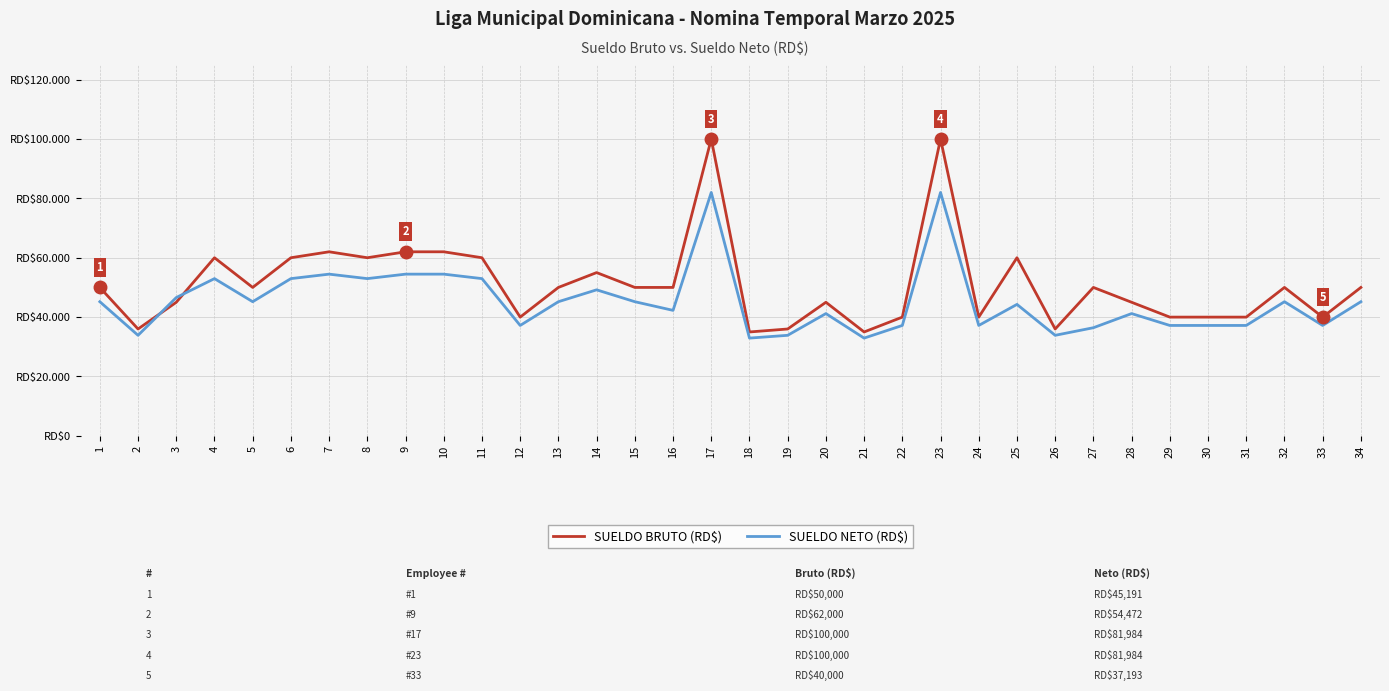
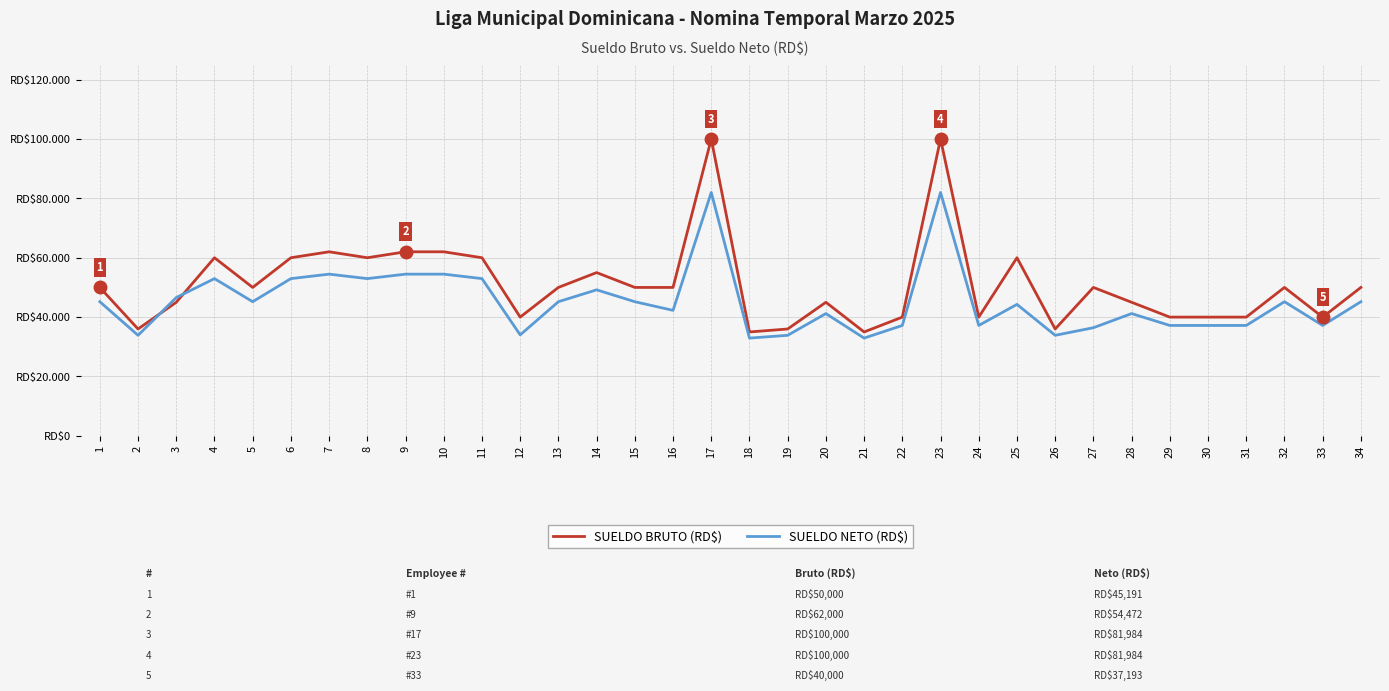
SUELDO NETO (RD$), 12: RD$37 -> RD$34
